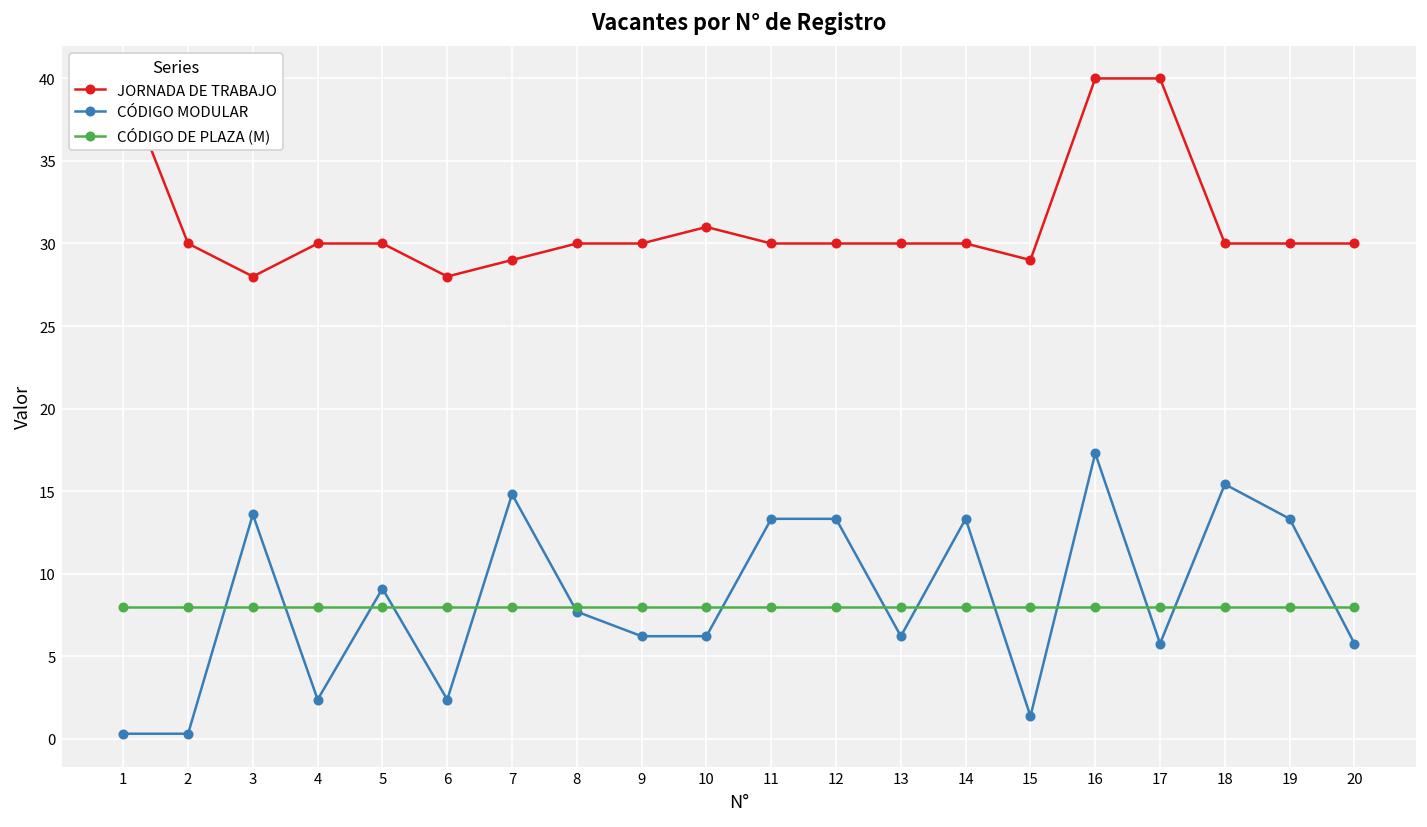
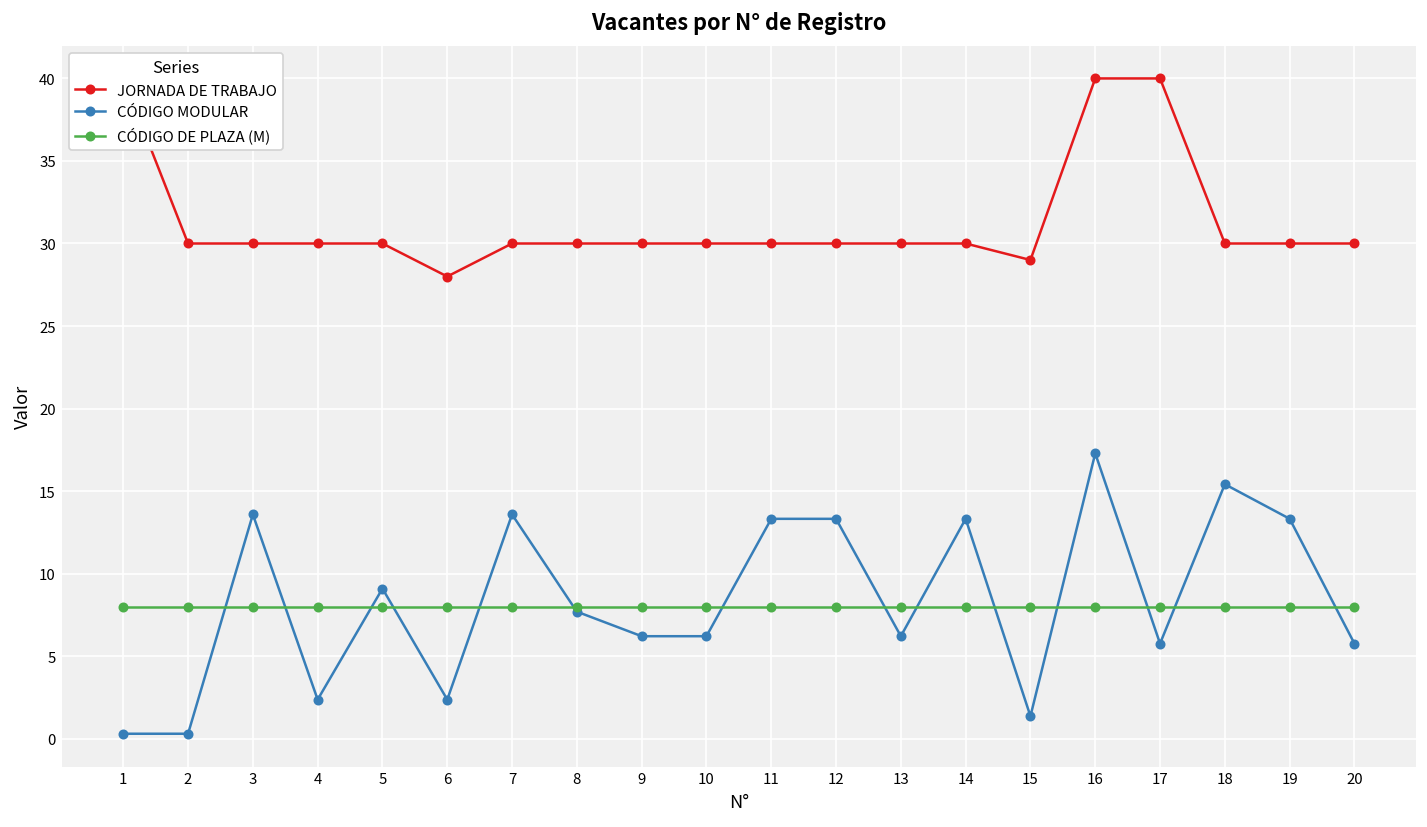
JORNADA DE TRABAJO, 3: 28 -> 30
JORNADA DE TRABAJO, 7: 29 -> 30
CÓDIGO MODULAR, 7: 14.8 -> 13.6
JORNADA DE TRABAJO, 10: 31 -> 30
